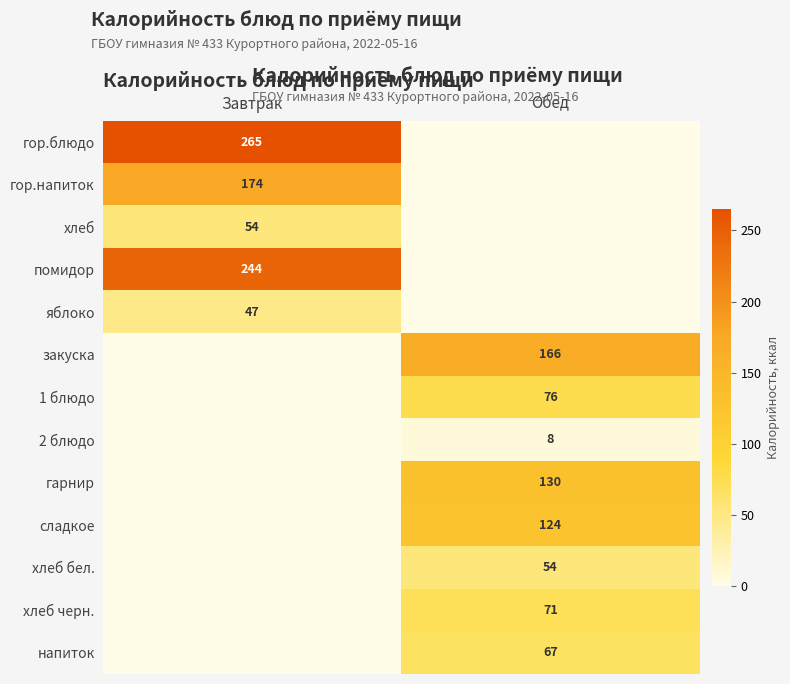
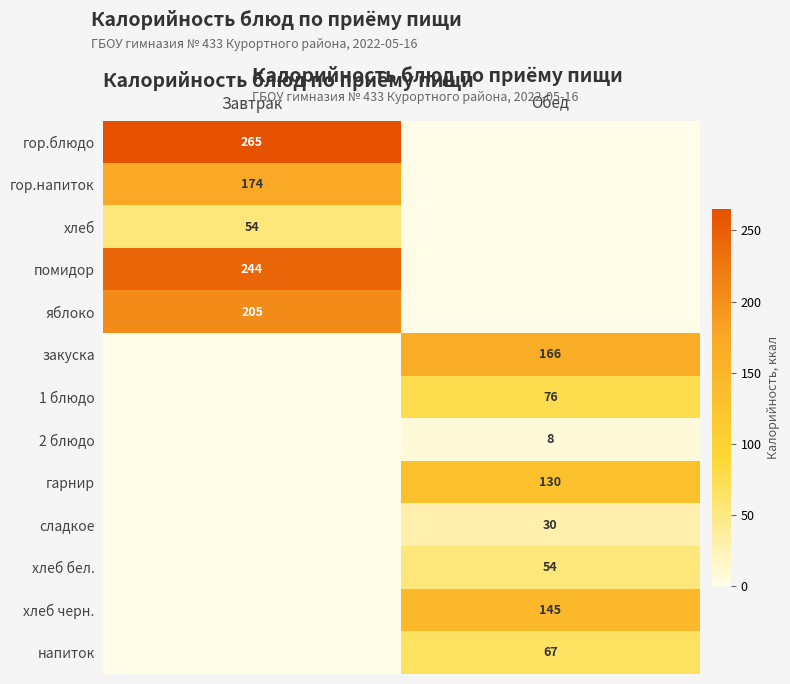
яблоко, Завтрак: 47 -> 205
сладкое, Обед: 124 -> 30
хлеб черн., Обед: 71 -> 145
